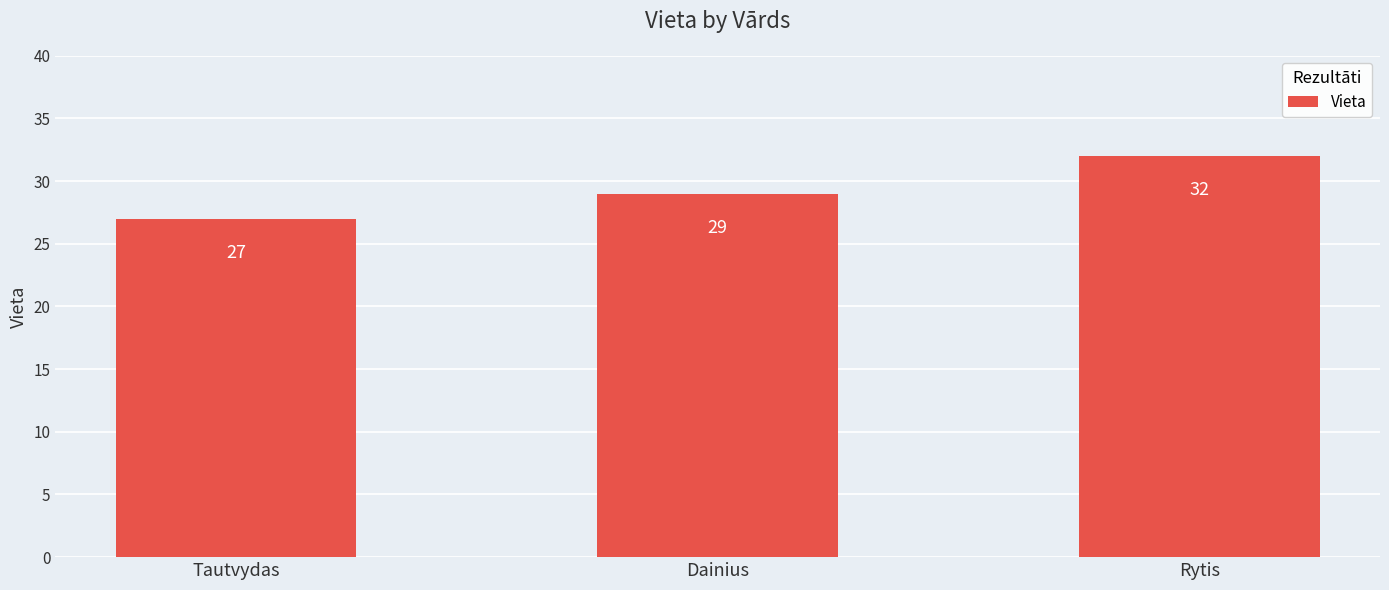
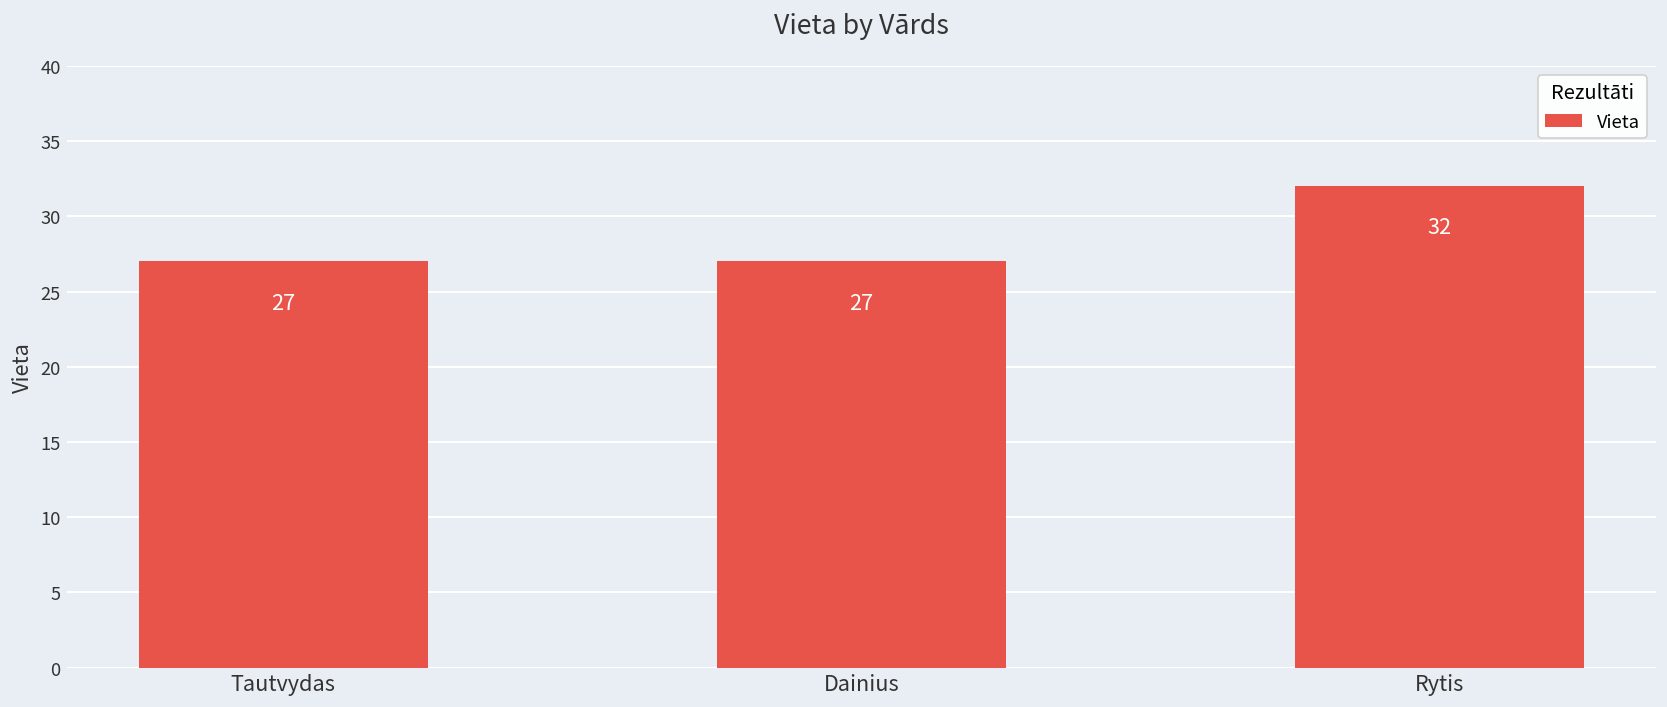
Dainius: 29 -> 27
